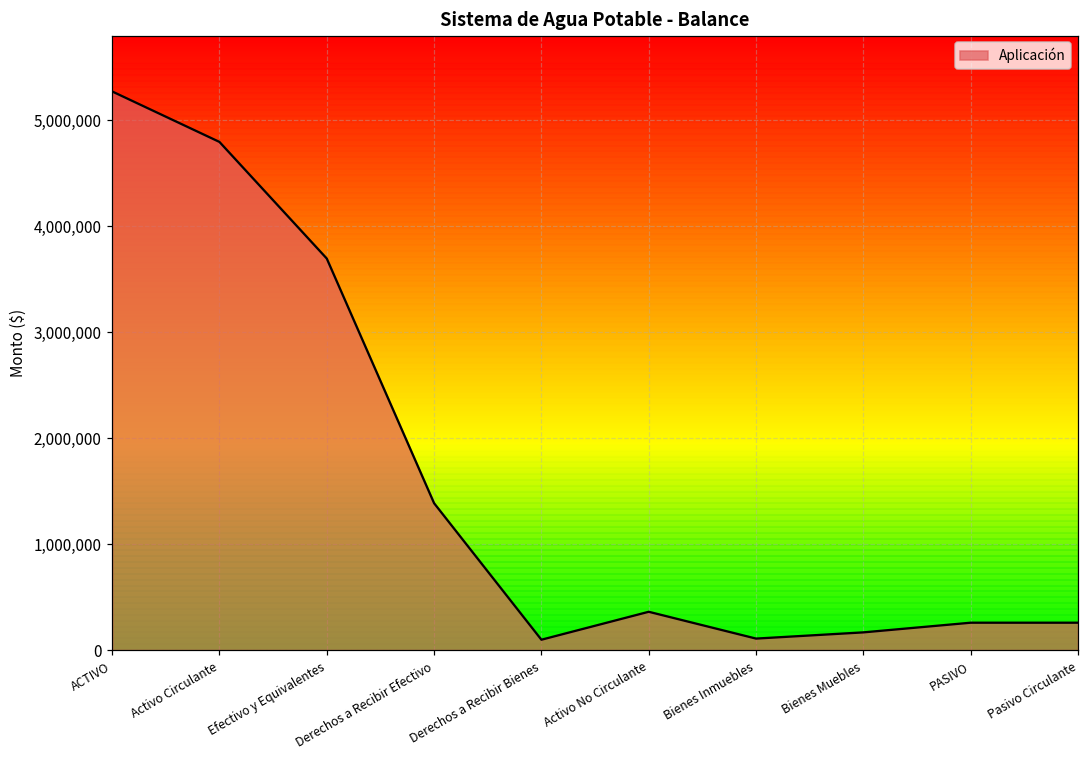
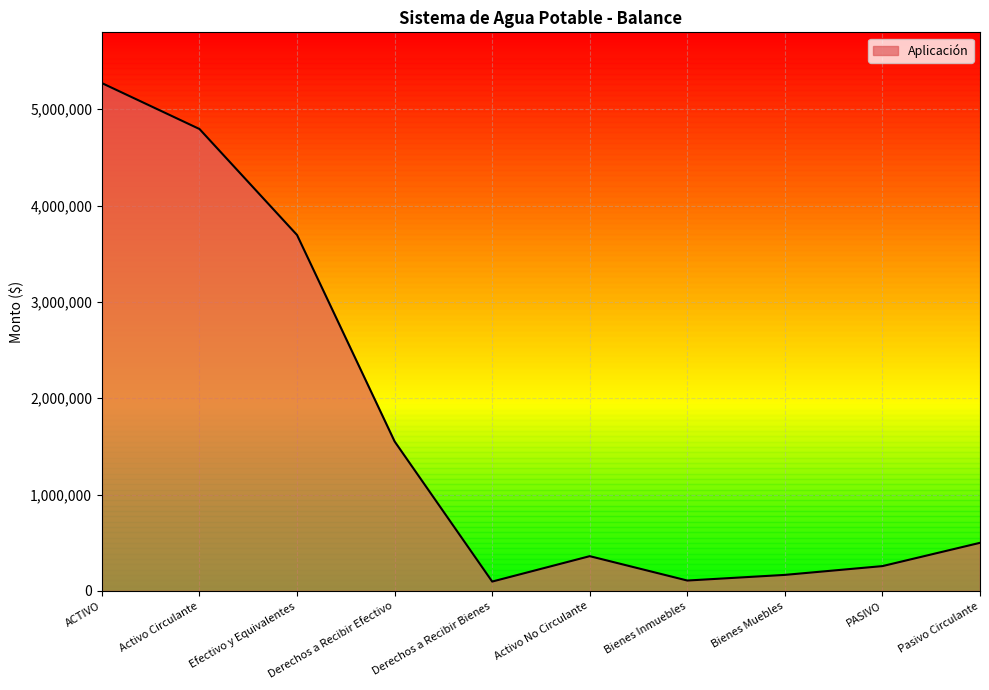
Derechos a Recibir Efectivo: 1,400,000 -> 1,600,000
Pasivo Circulante: 300,000 -> 500,000
